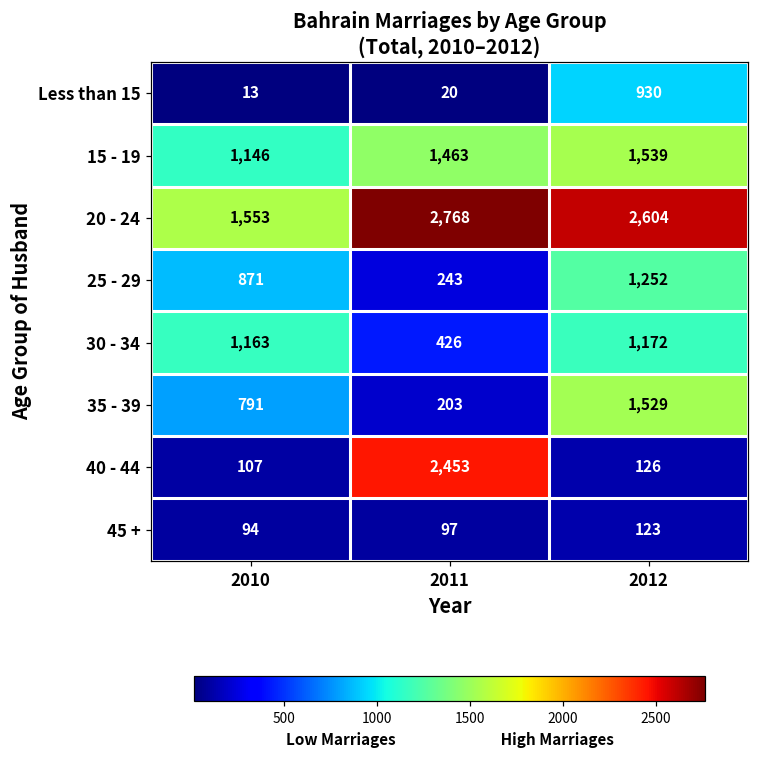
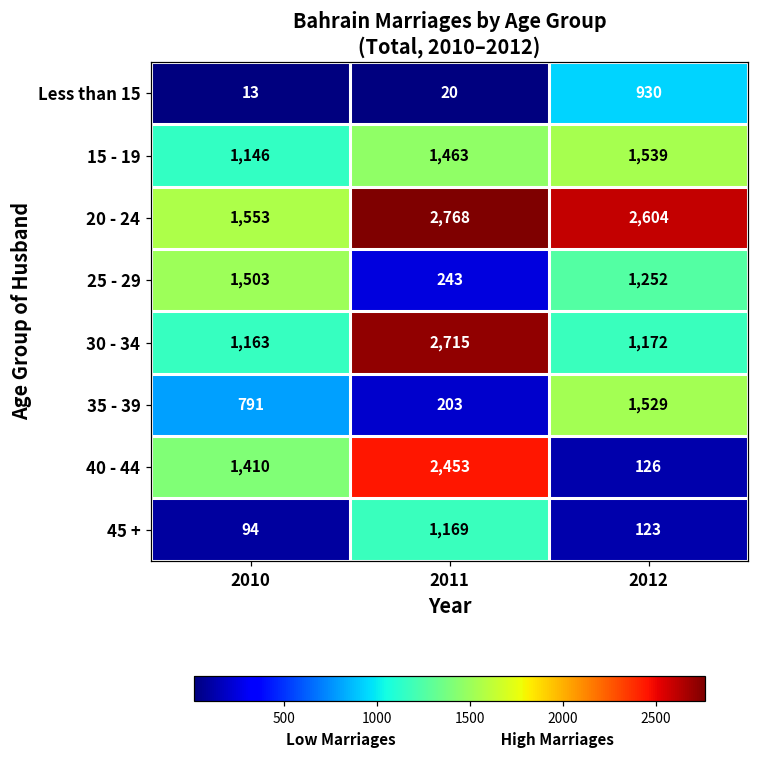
25 - 29, 2010: 871 -> 1,503
30 - 34, 2011: 426 -> 2,715
40 - 44, 2010: 107 -> 1,410
45 +, 2011: 97 -> 1,169
